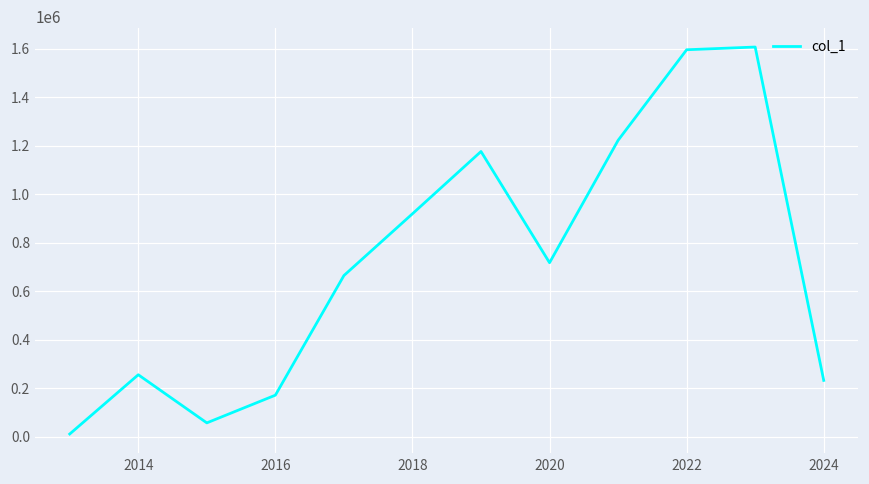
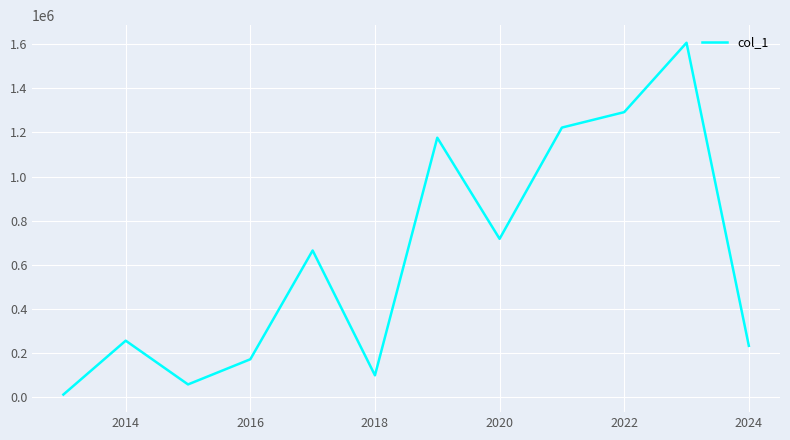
2018: 920000 -> 100000
2022: 1600000 -> 1290000
